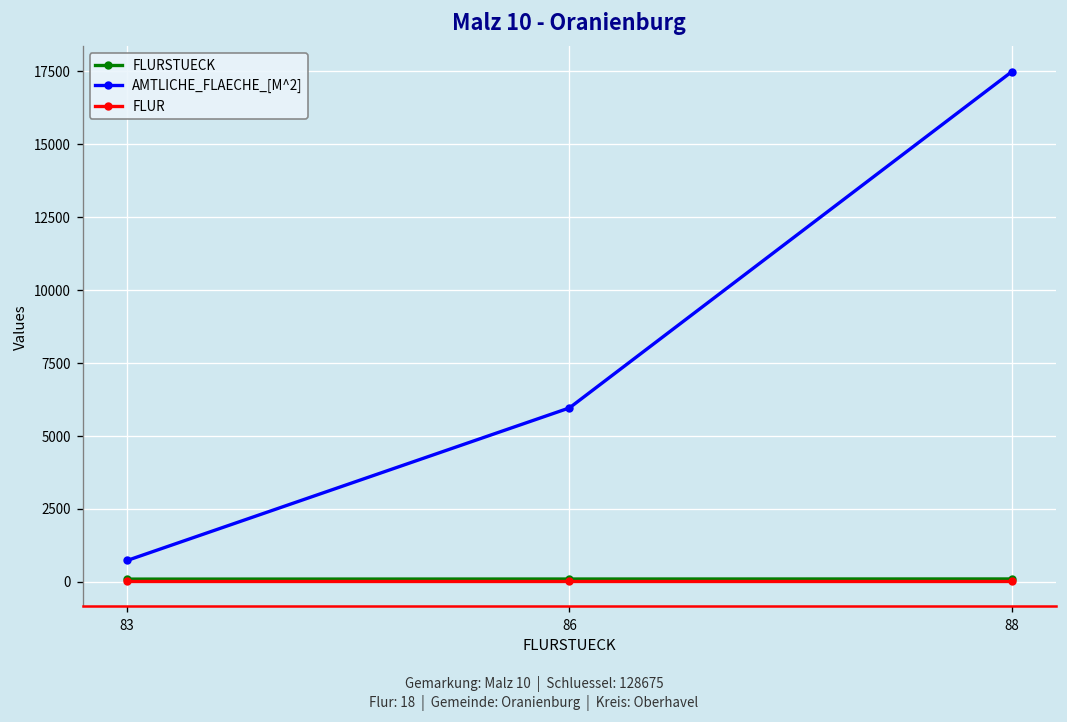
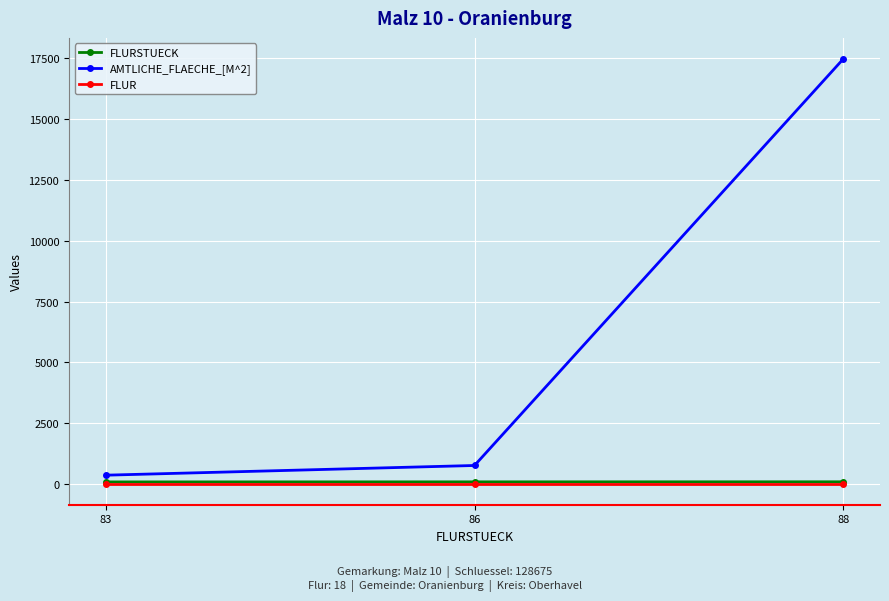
AMTLICHE_FLAECHE_[M^2], 83: 700 -> 400
AMTLICHE_FLAECHE_[M^2], 86: 5900 -> 800
